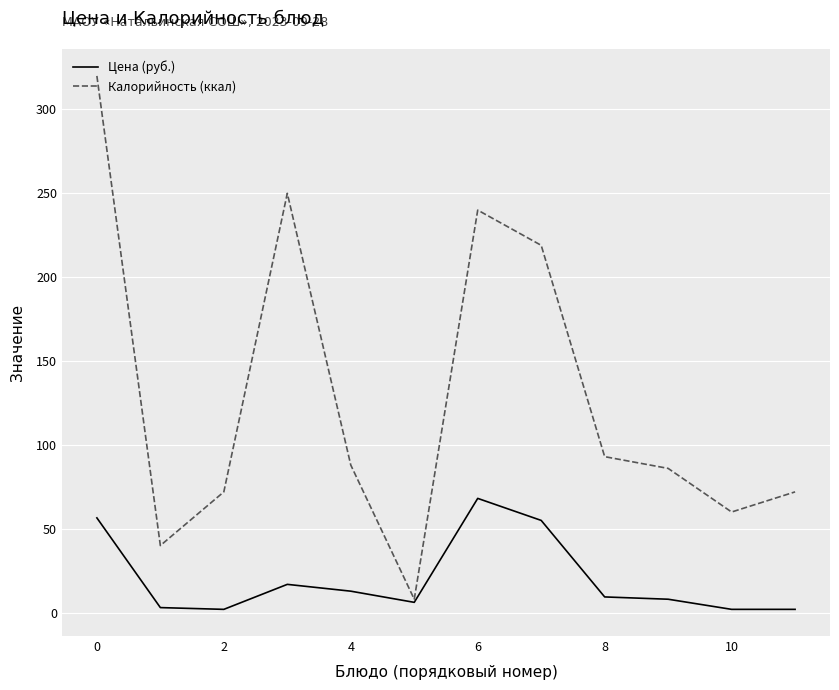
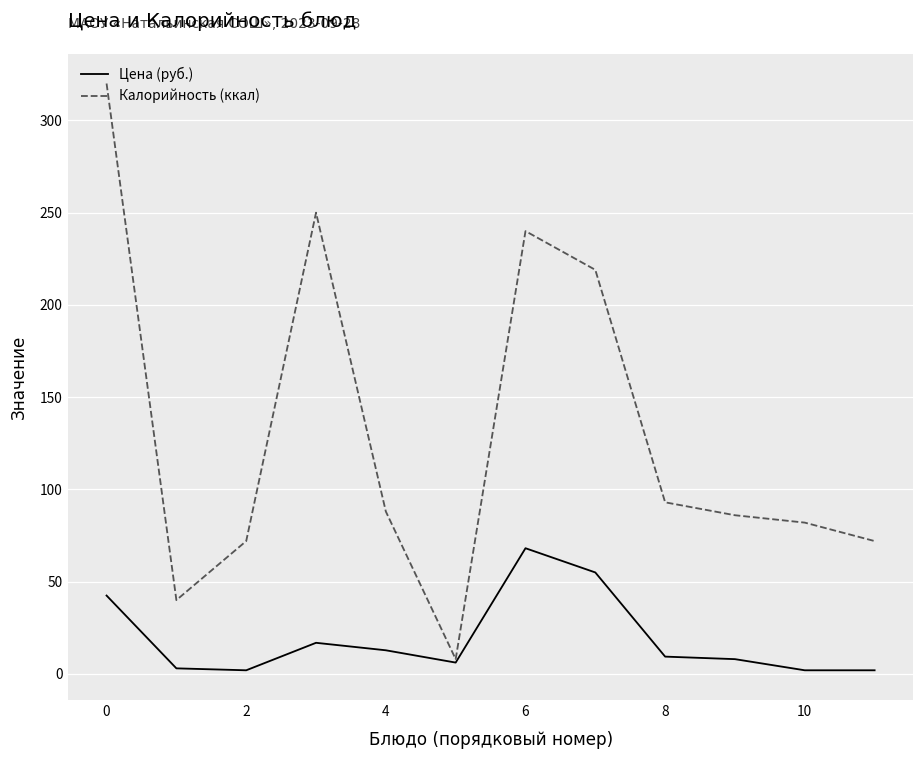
Цена (руб.), 0: 57 -> 42
Калорийность (ккал), 10: 60 -> 82
